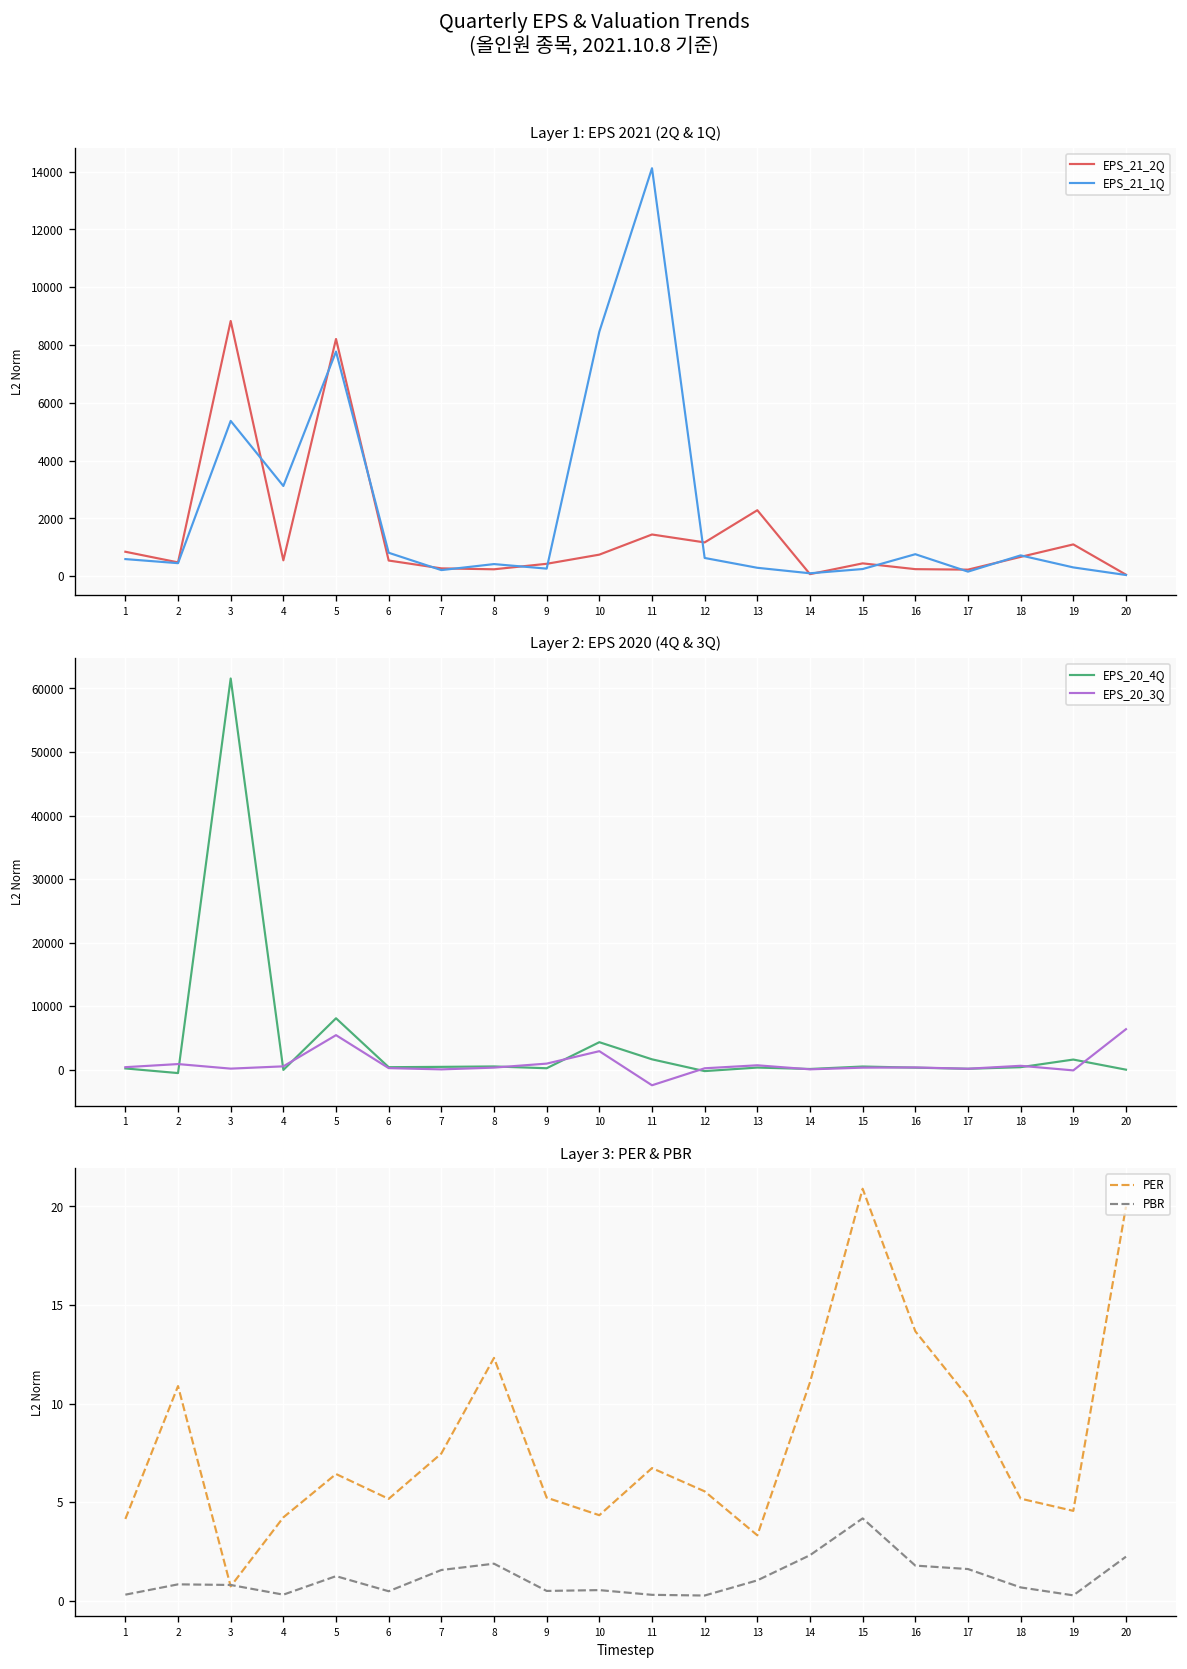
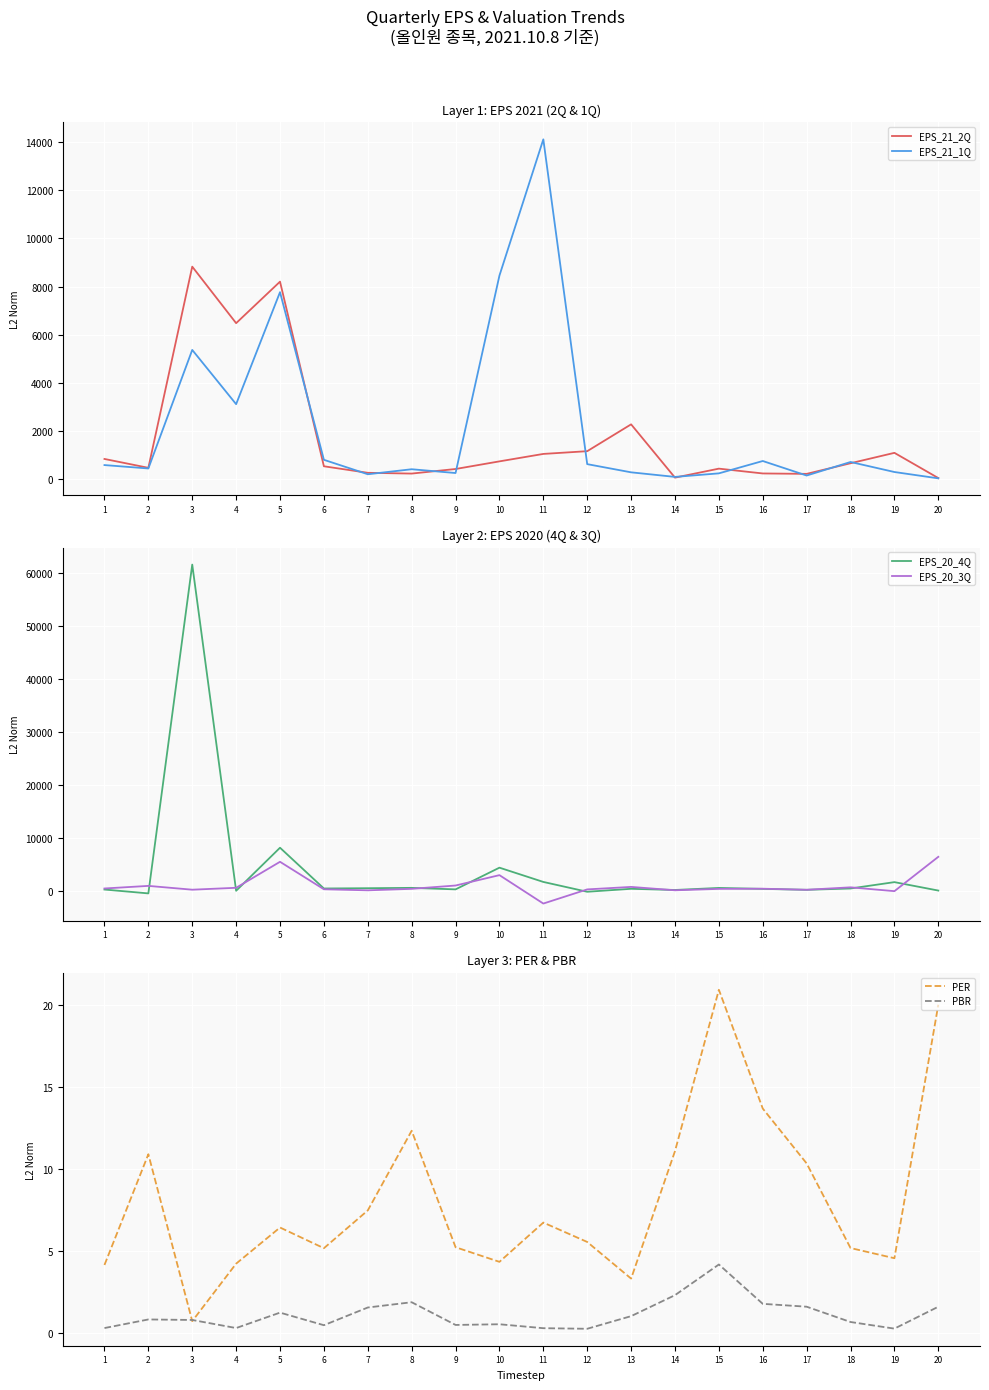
Layer 1: EPS 2021 (2Q & 1Q), EPS_21_2Q, 4: 500 -> 6500
Layer 1: EPS 2021 (2Q & 1Q), EPS_21_2Q, 11: 1400 -> 1100
Layer 3: PER & PBR, PBR, 20: 2.2 -> 1.6
